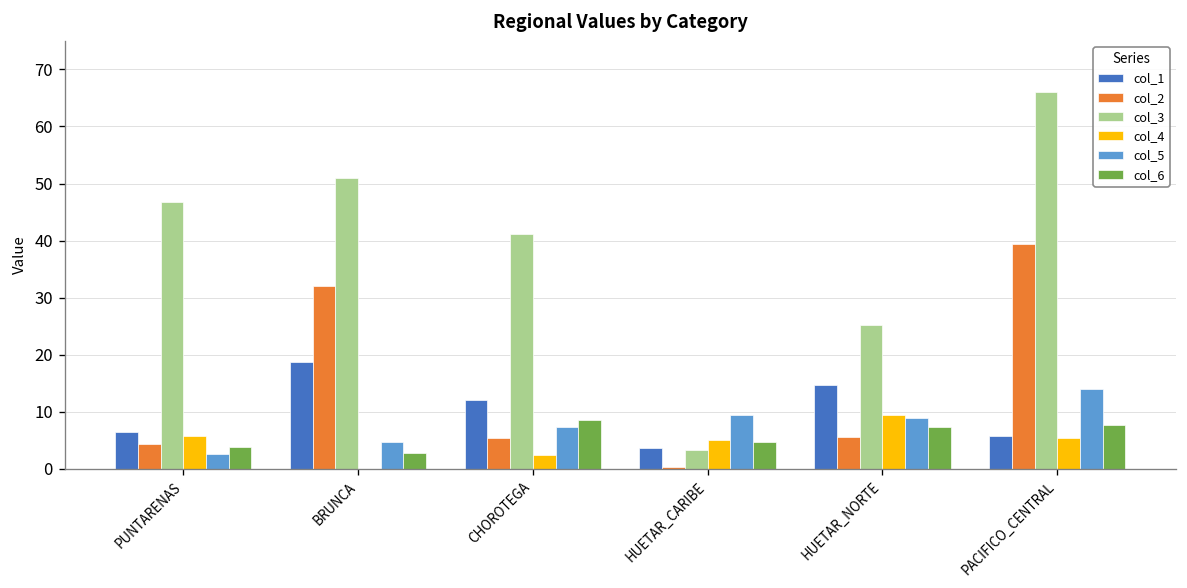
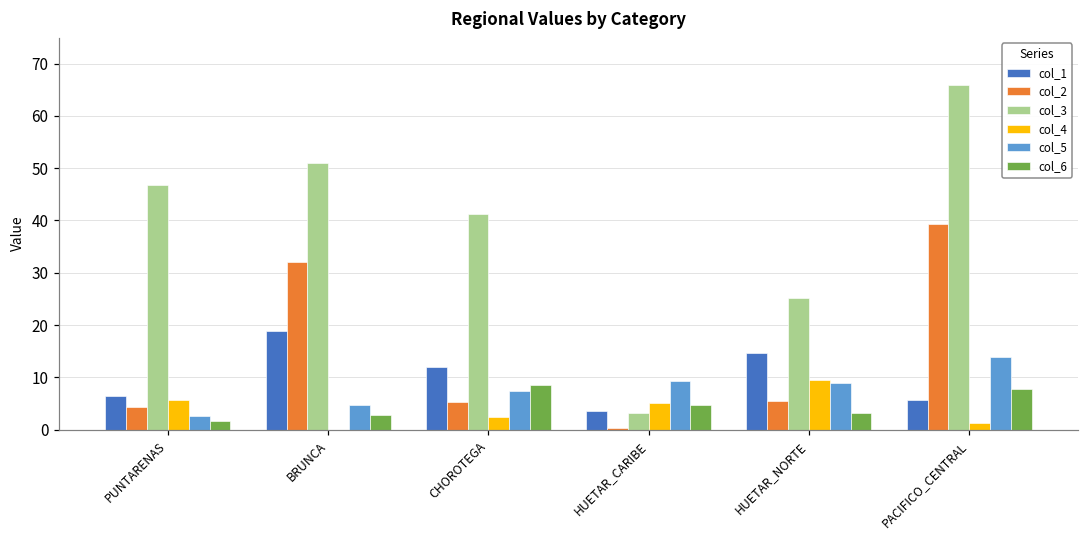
col_6, PUNTARENAS: 4 -> 2
col_6, HUETAR_NORTE: 7 -> 3
col_4, PACIFICO_CENTRAL: 5 -> 1
